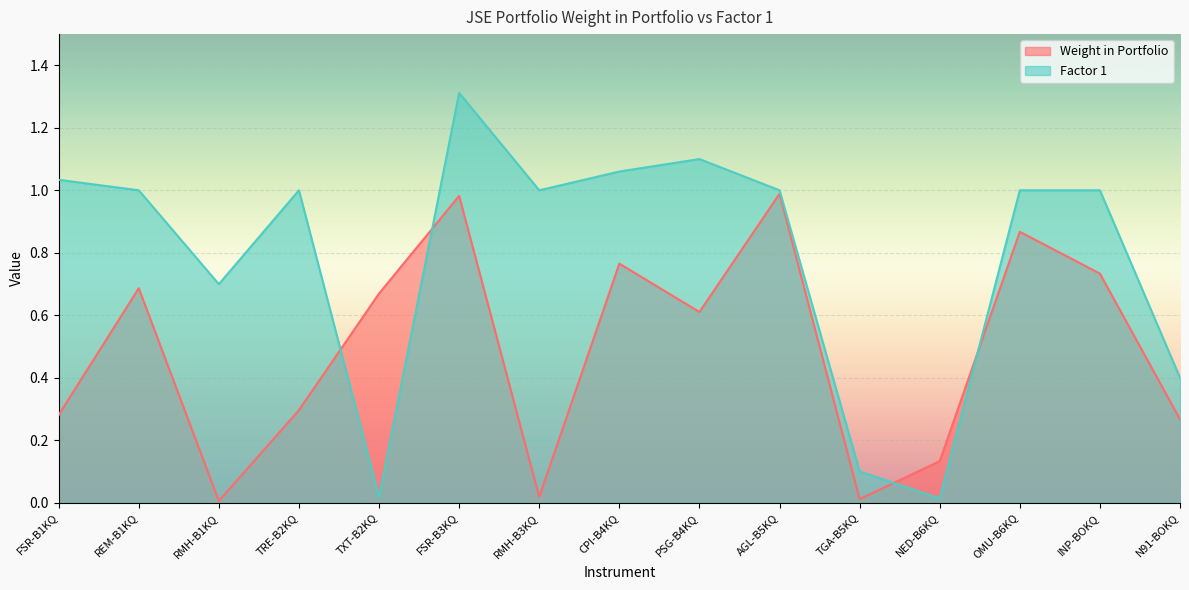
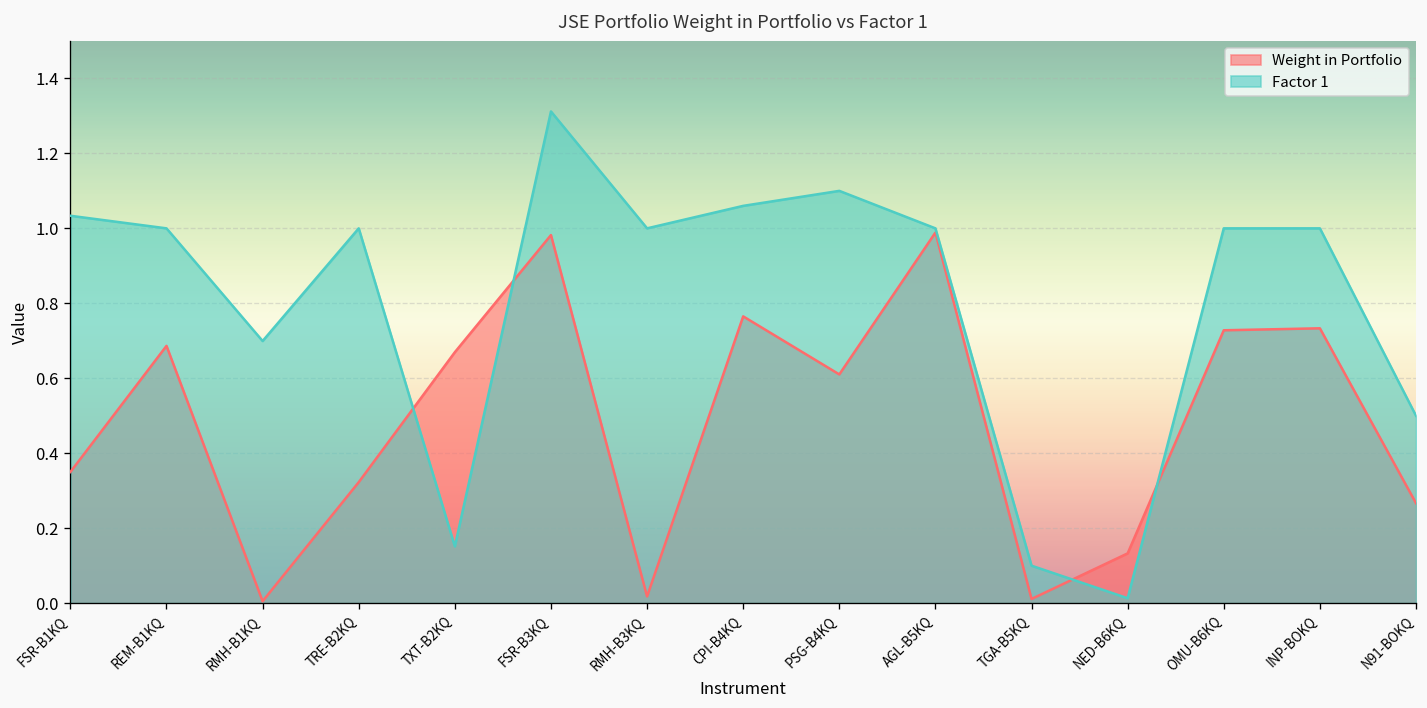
Weight in Portfolio, FSR-B1KQ: 0.28 -> 0.35
Weight in Portfolio, TRE-B2KQ: 0.30 -> 0.32
Factor 1, TXT-B2KQ: 0.02 -> 0.15
Weight in Portfolio, OMU-B6KQ: 0.87 -> 0.73
Factor 1, N91-BOKQ: 0.4 -> 0.5
